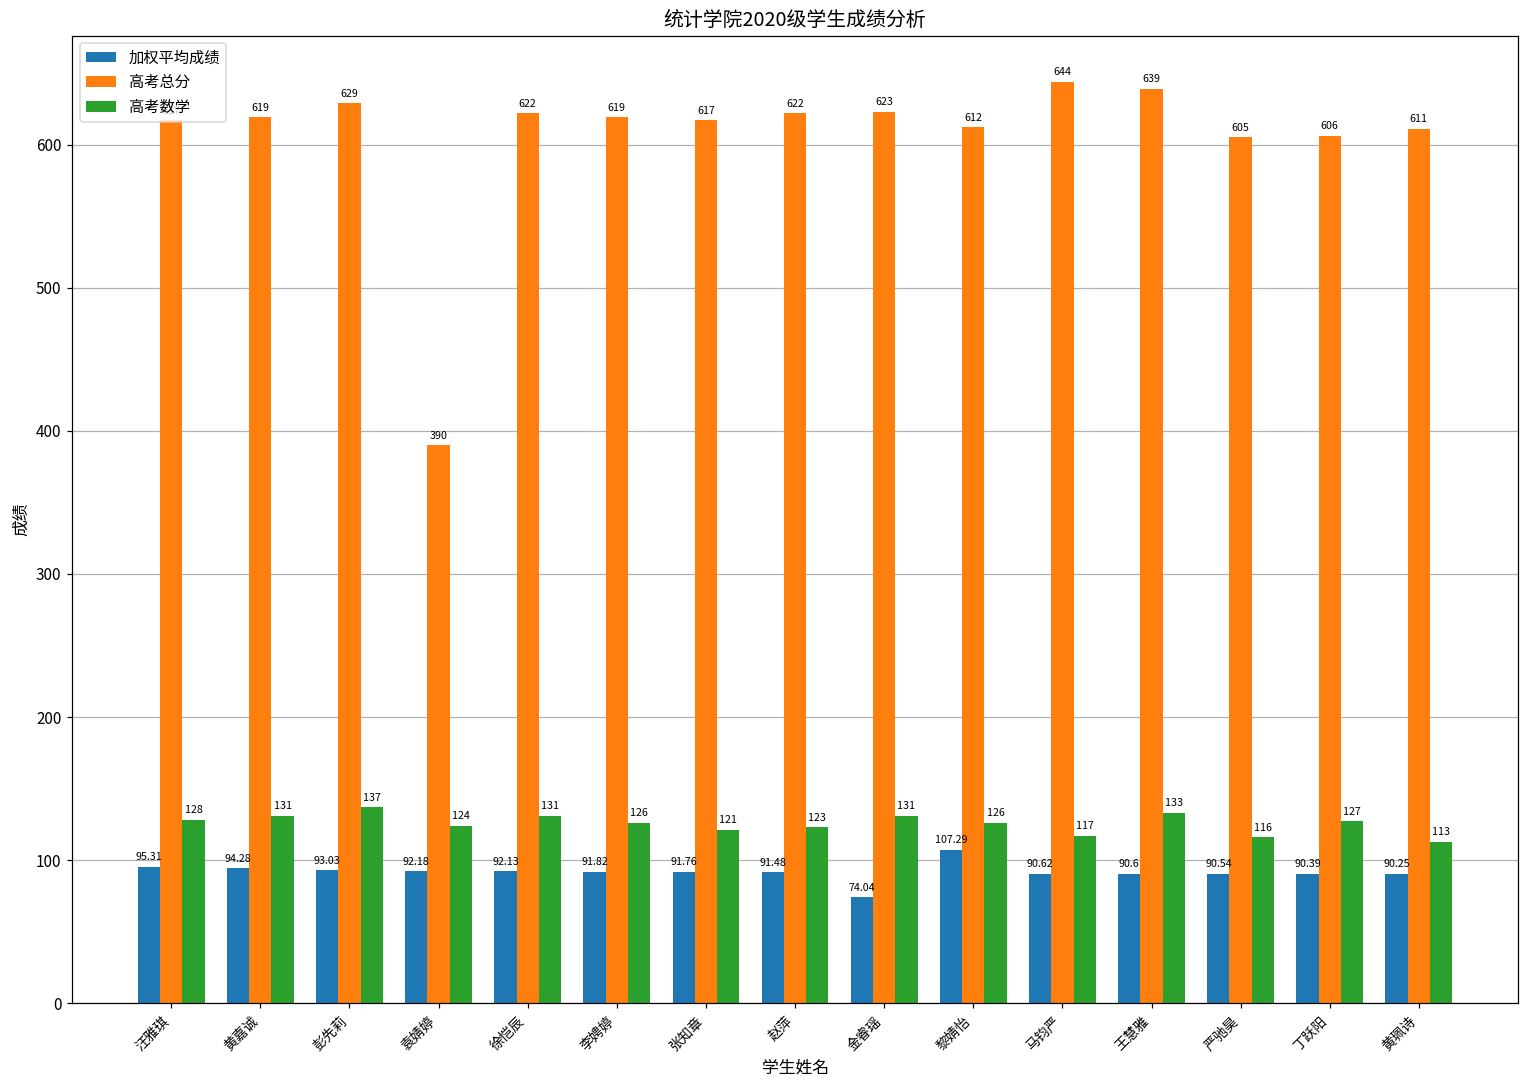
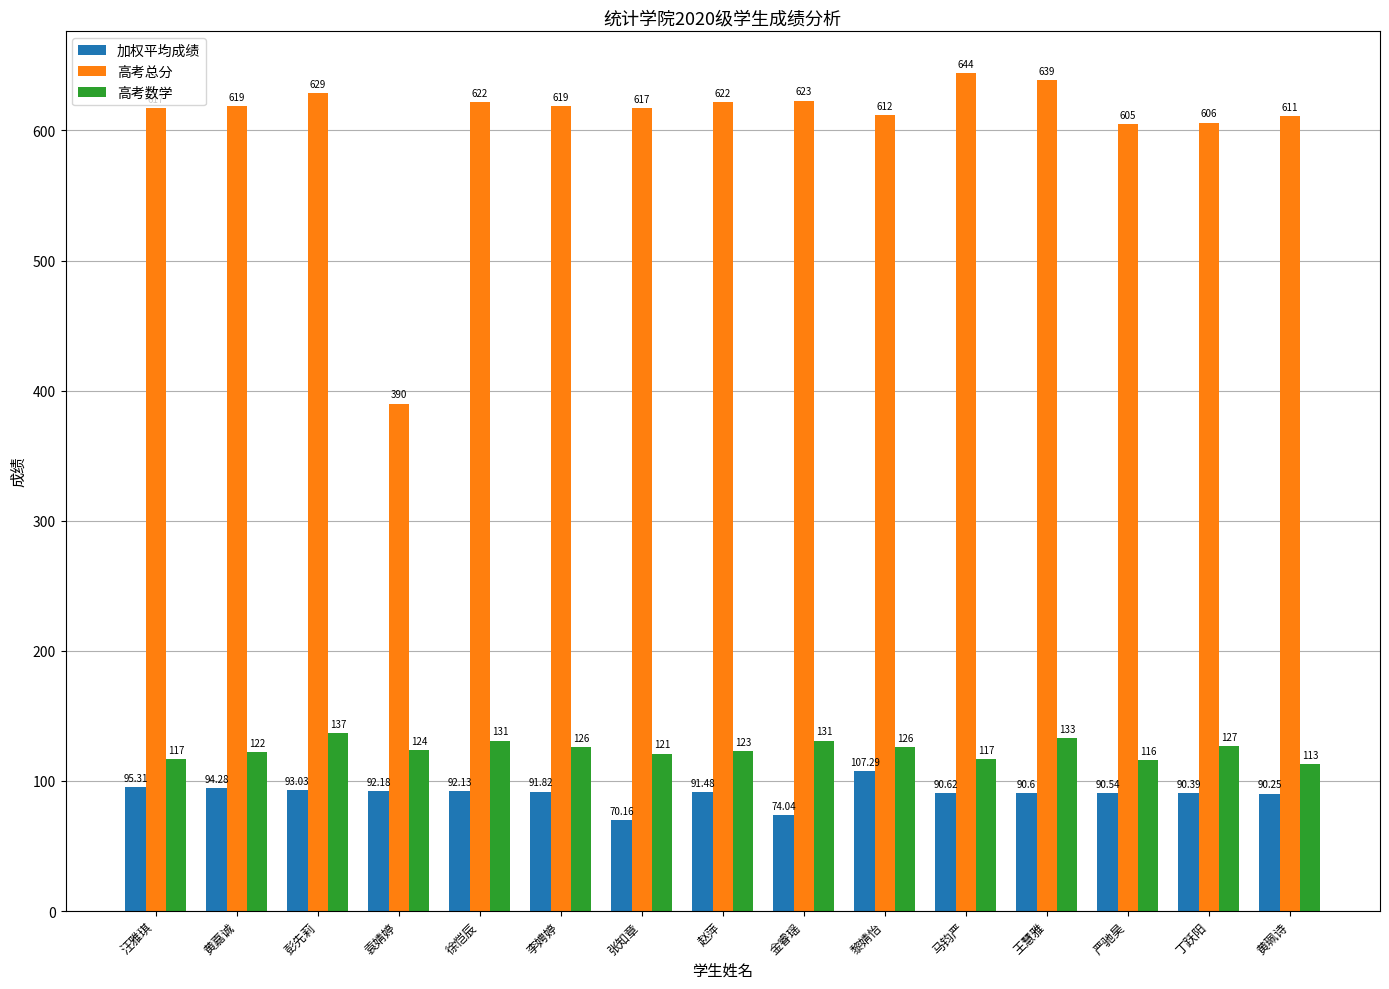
高考数学, 汪雅琪: 128 -> 117
高考数学, 黄嘉诚: 131 -> 122
加权平均成绩, 张知章: 91.76 -> 70.16
